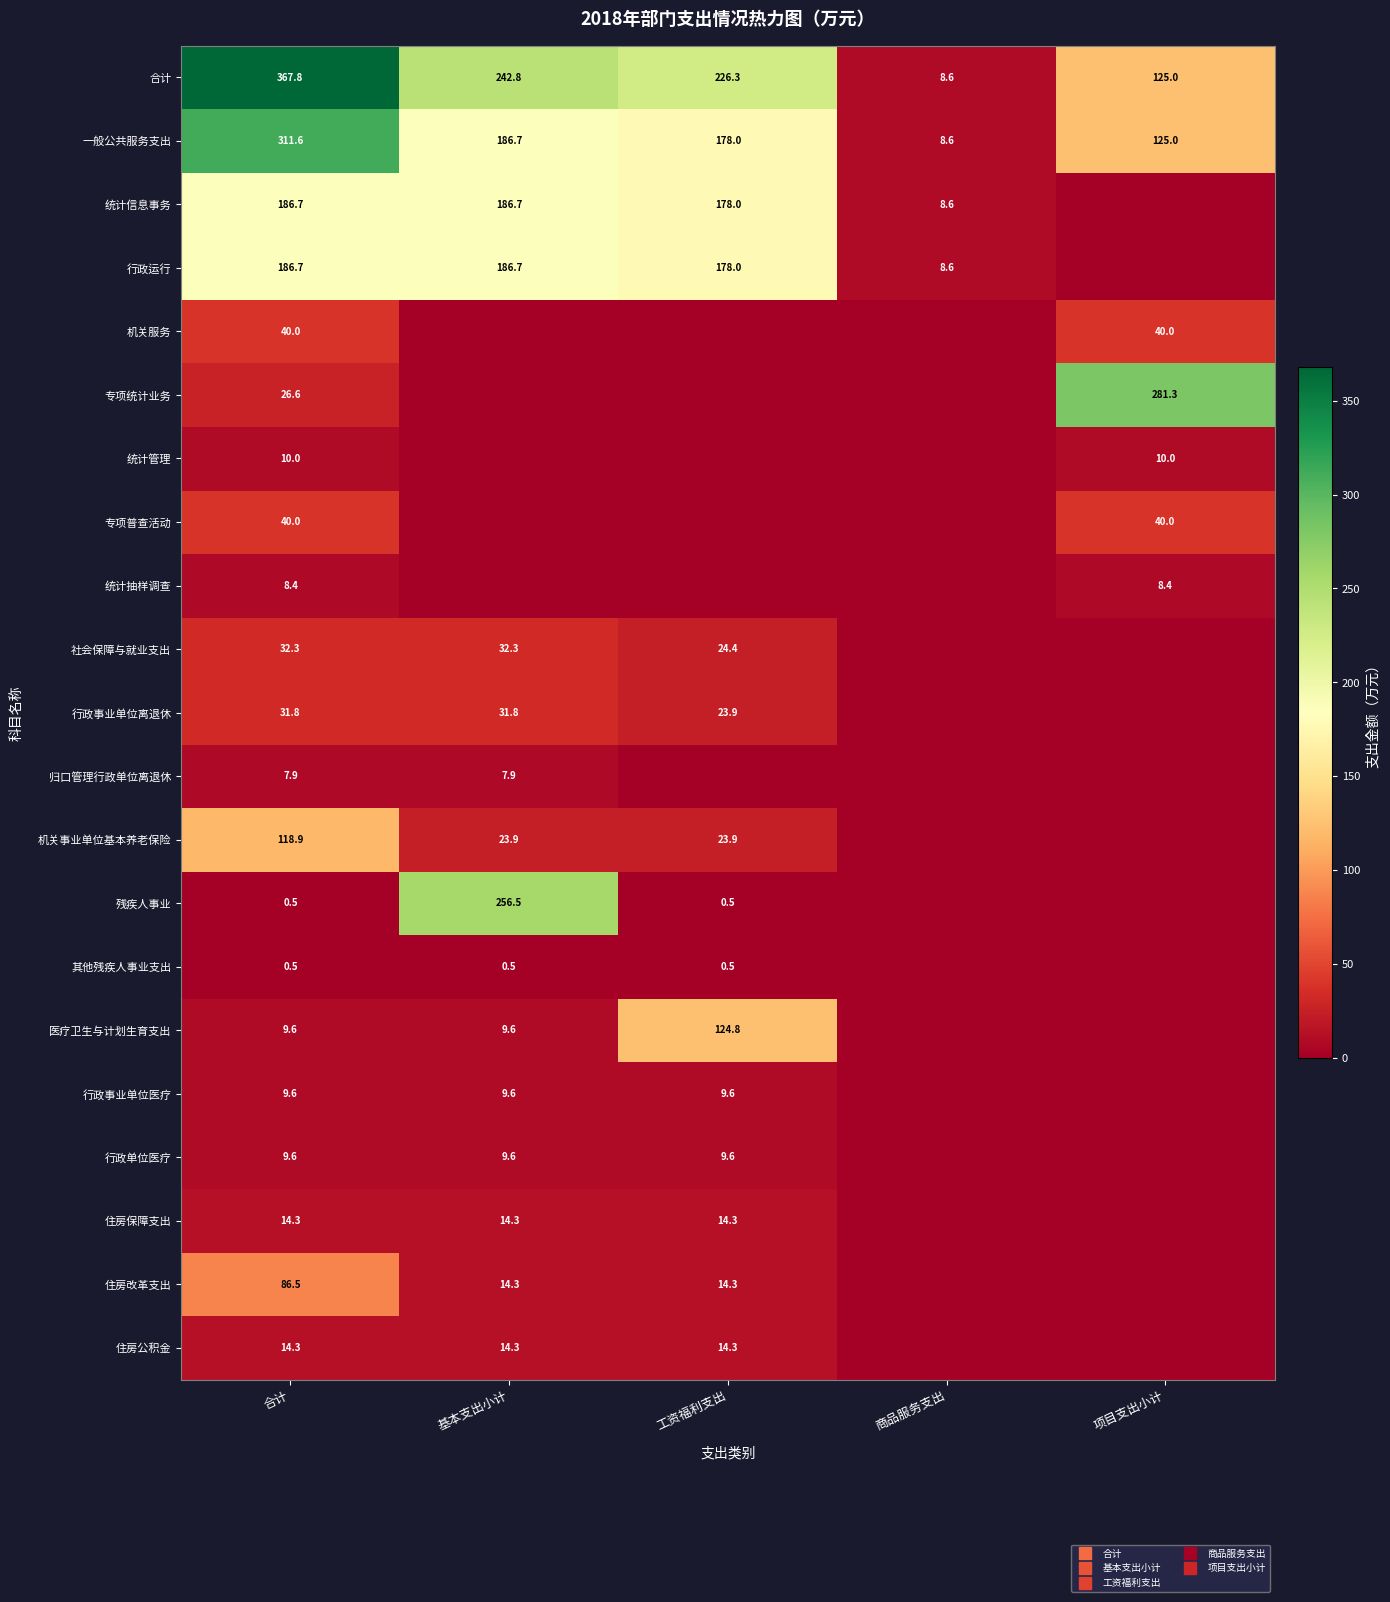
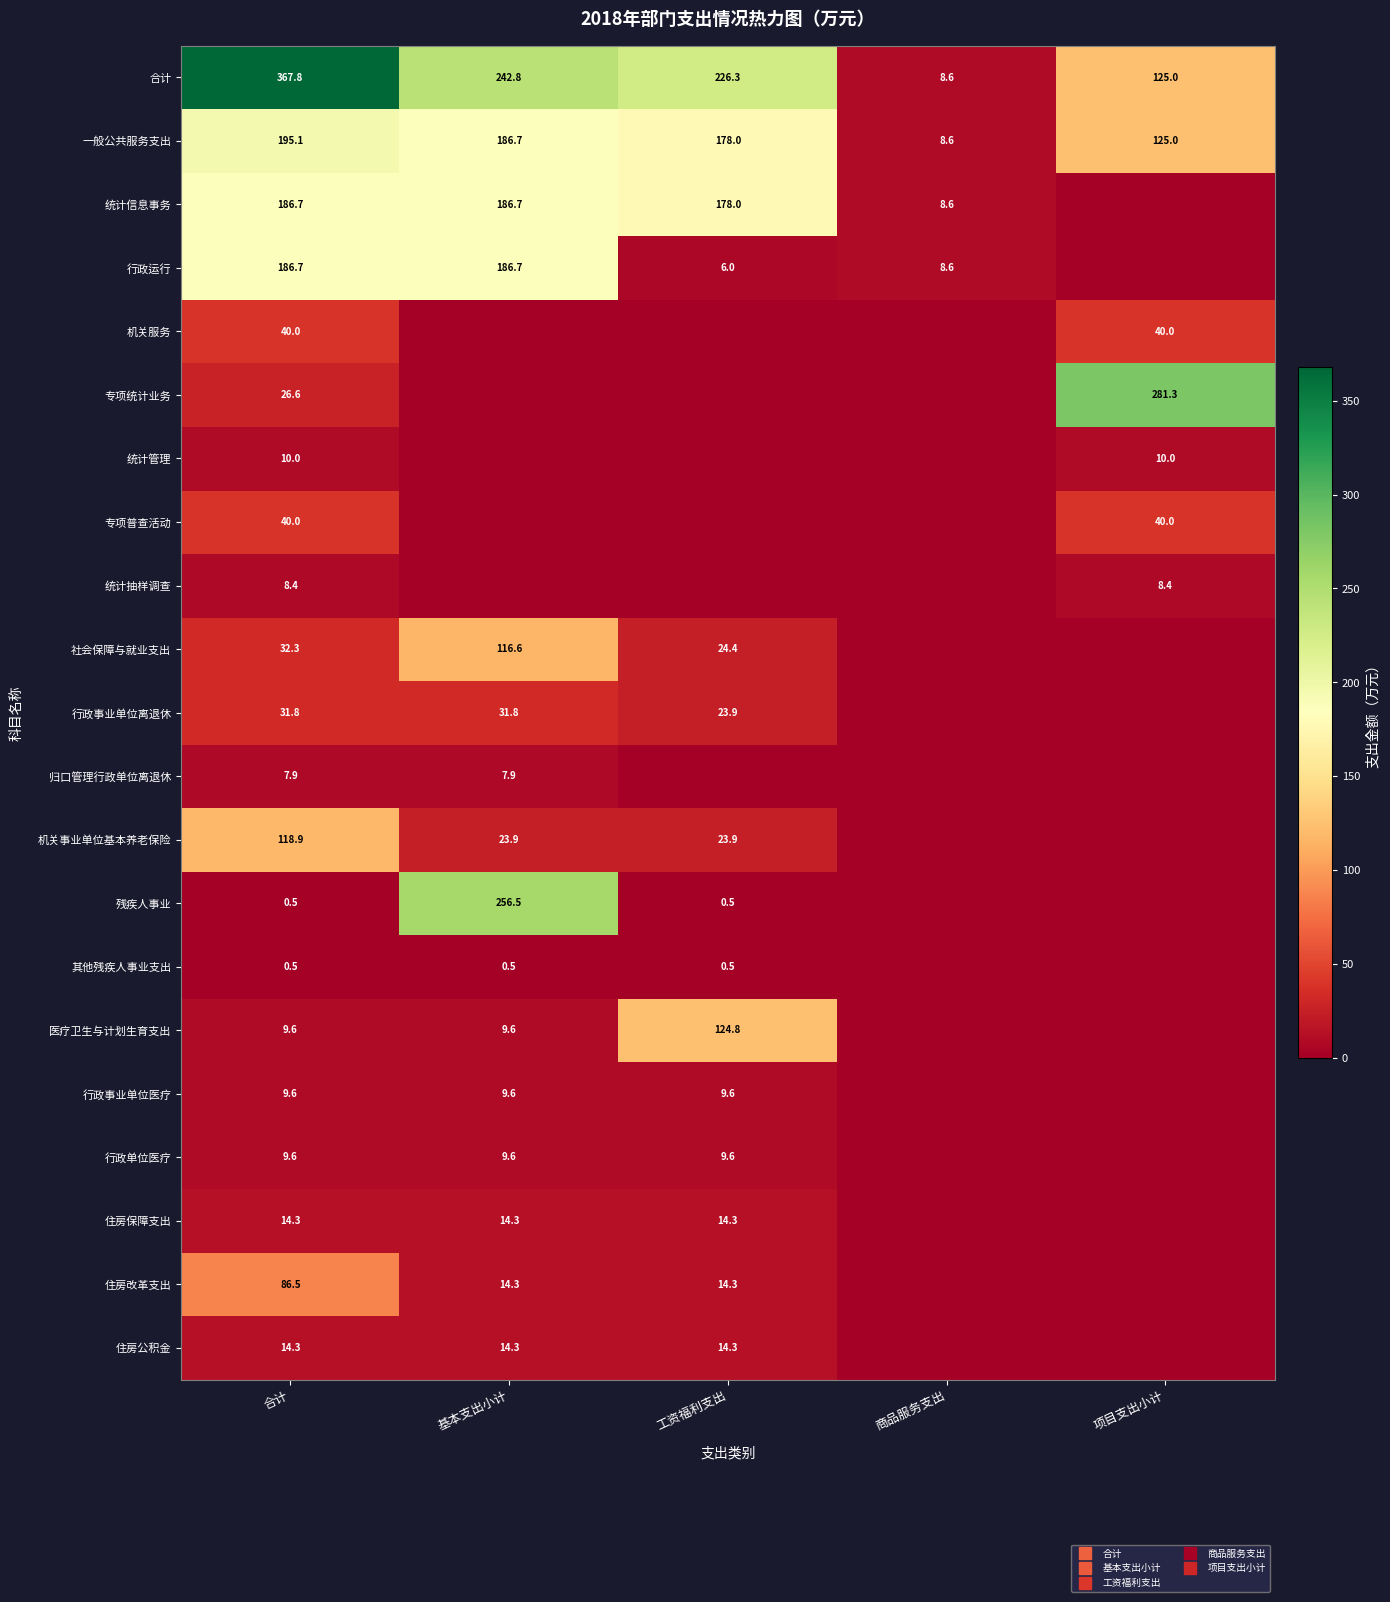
一般公共服务支出, 合计: 311.6 -> 195.1
行政运行, 工资福利支出: 178.0 -> 6.0
社会保障与就业支出, 基本支出小计: 32.3 -> 116.6
